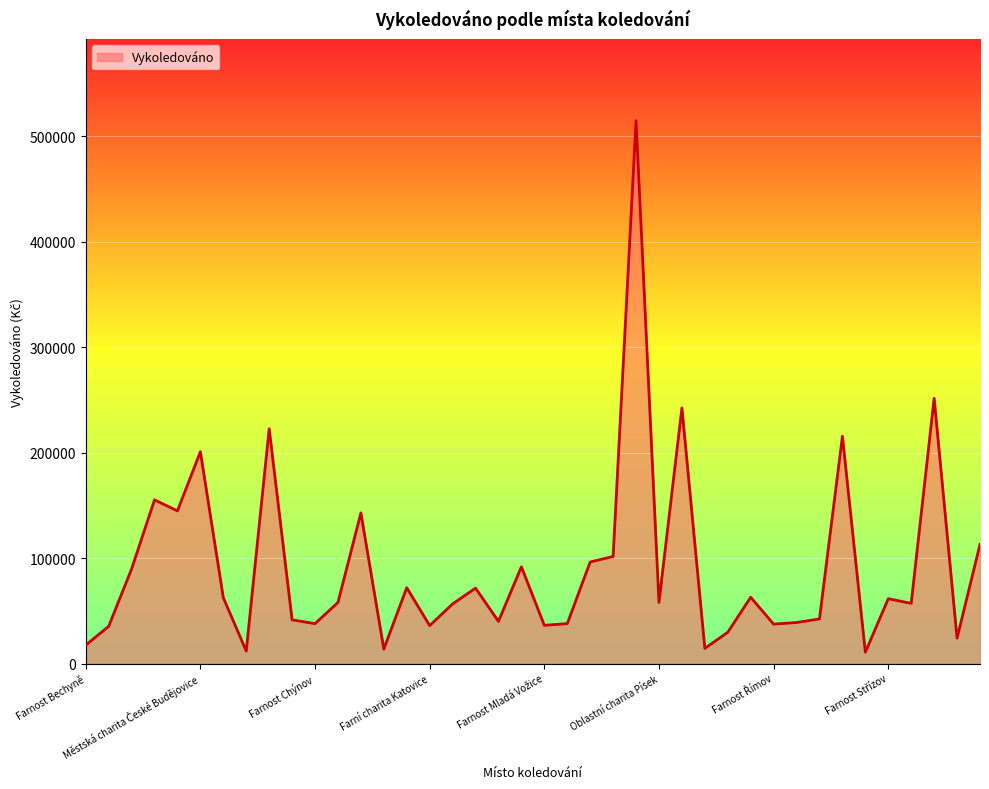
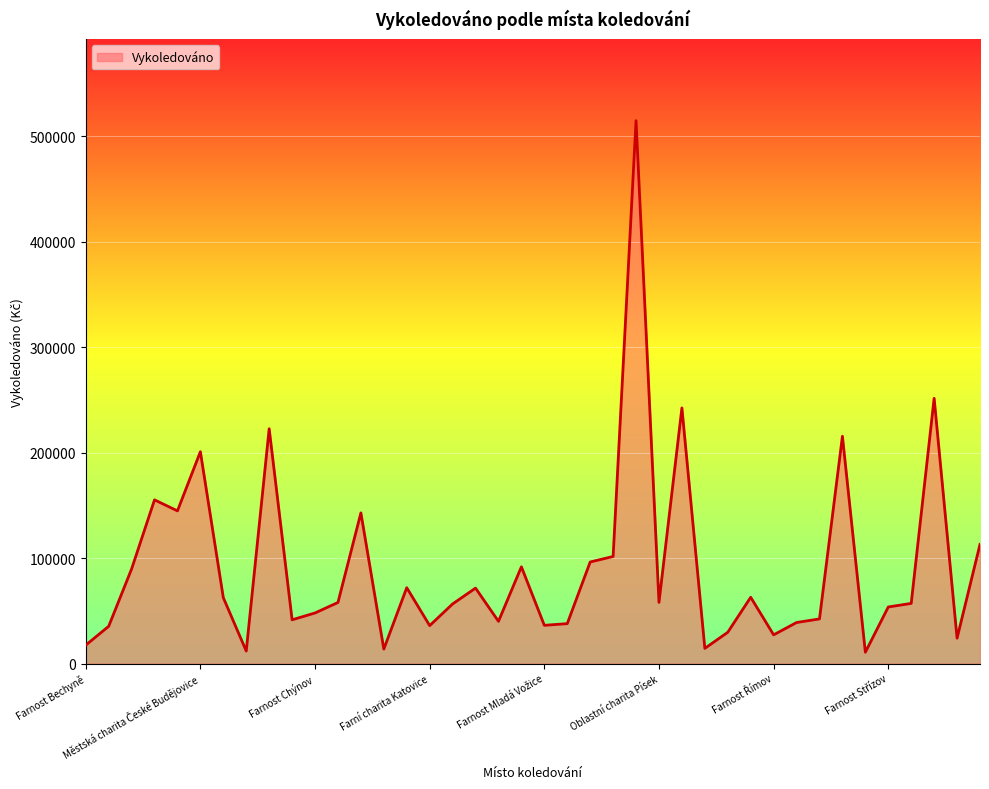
Farnost Chýnov: 38000 -> 48000
Farnost Římov: 37000 -> 27000
Farnost Střízov: 62000 -> 54000
